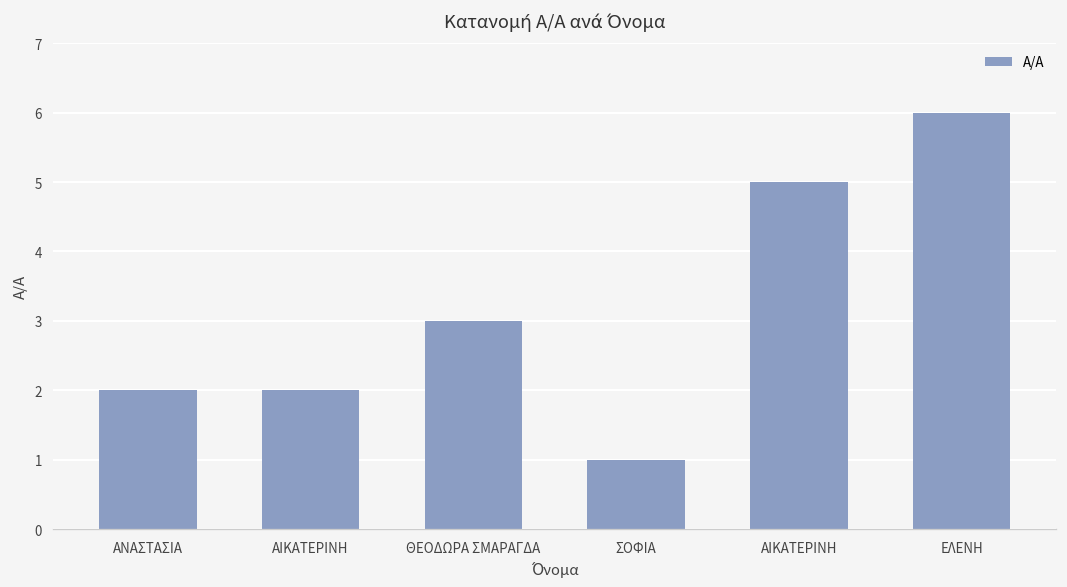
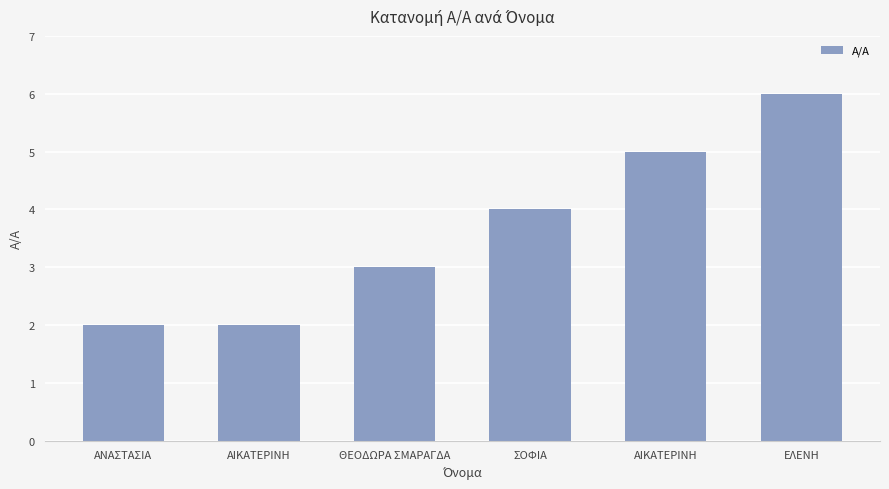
ΣΟΦΙΑ: 1 -> 4
